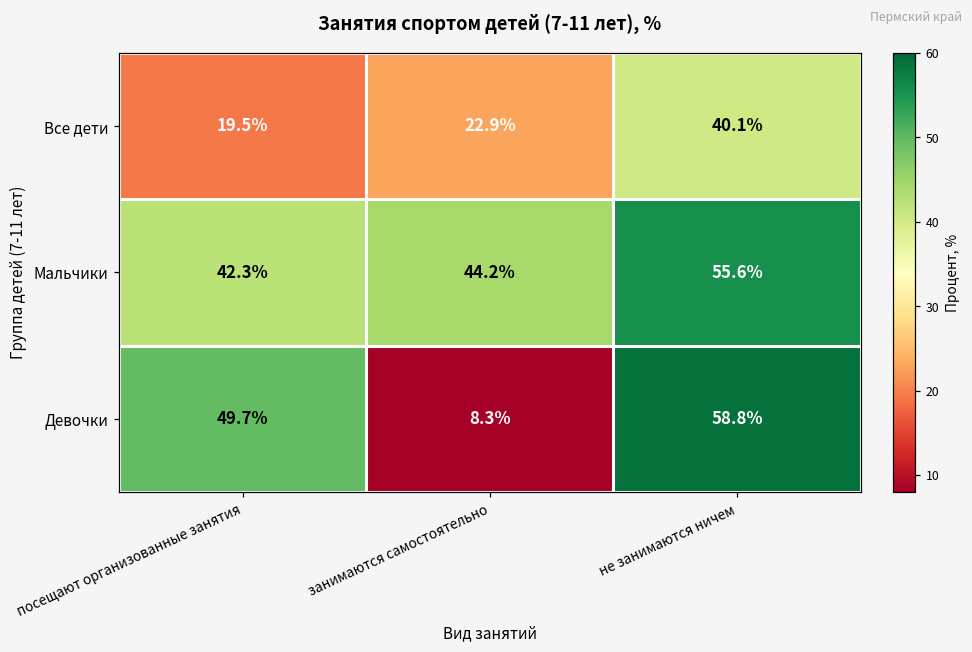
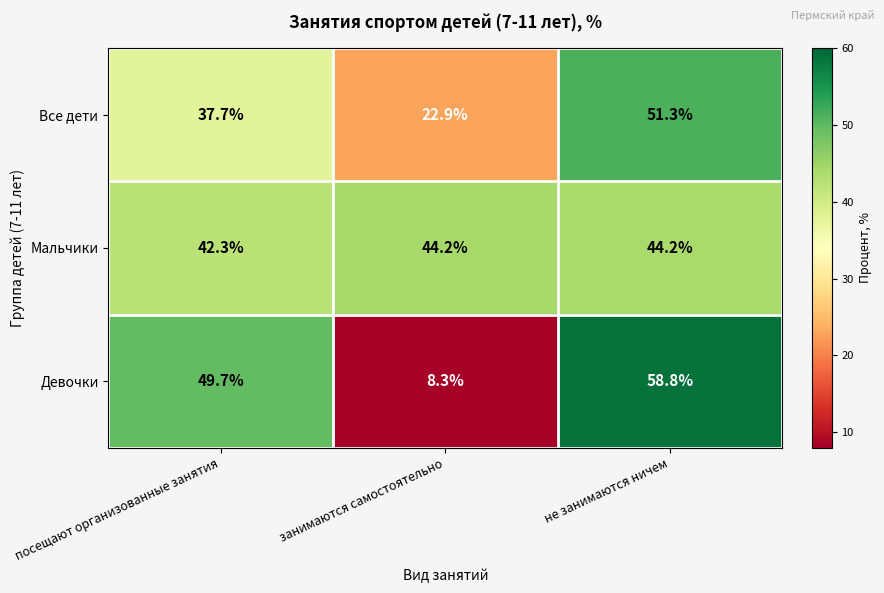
Все дети, посещают организованные занятия: 19.5% -> 37.7%
Все дети, не занимаются ничем: 40.1% -> 51.3%
Мальчики, не занимаются ничем: 55.6% -> 44.2%
